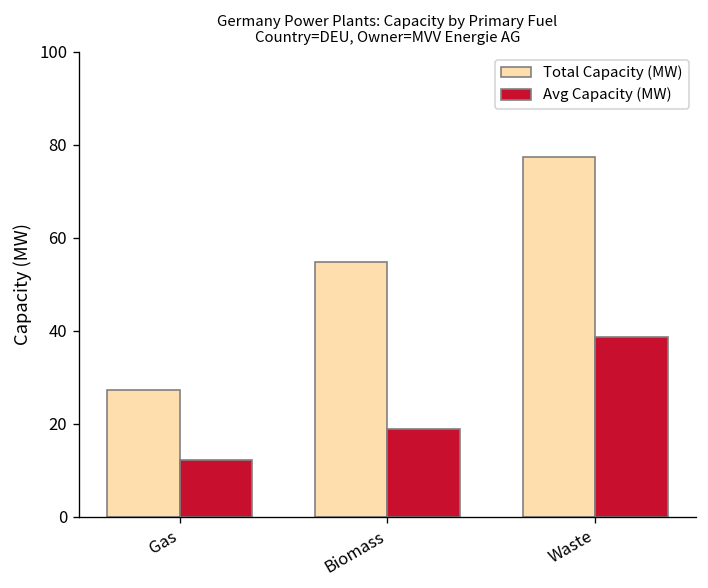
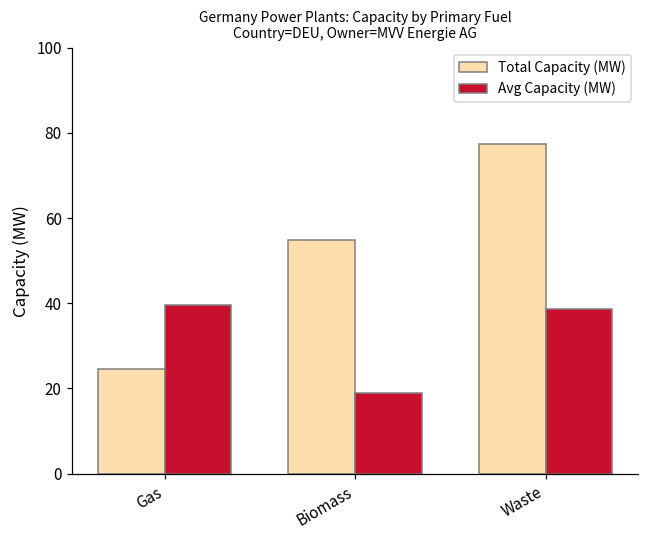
Total Capacity (MW), Gas: 27 -> 25
Avg Capacity (MW), Gas: 12 -> 40
